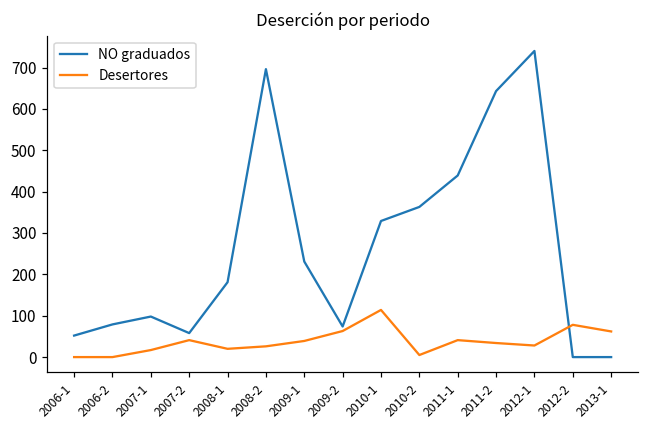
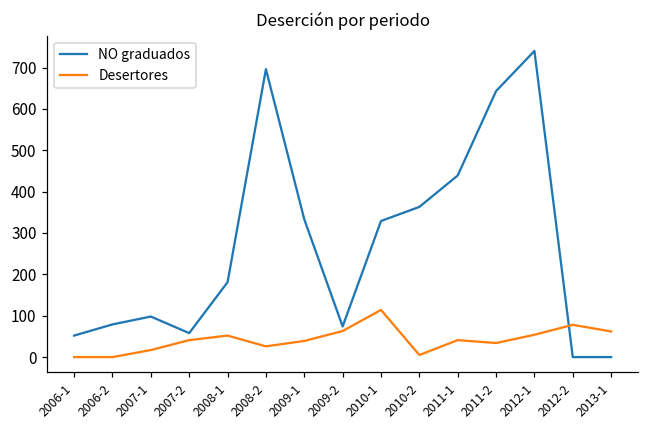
Desertores, 2008-1: 20 -> 50
NO graduados, 2009-1: 230 -> 330
Desertores, 2012-1: 30 -> 50
